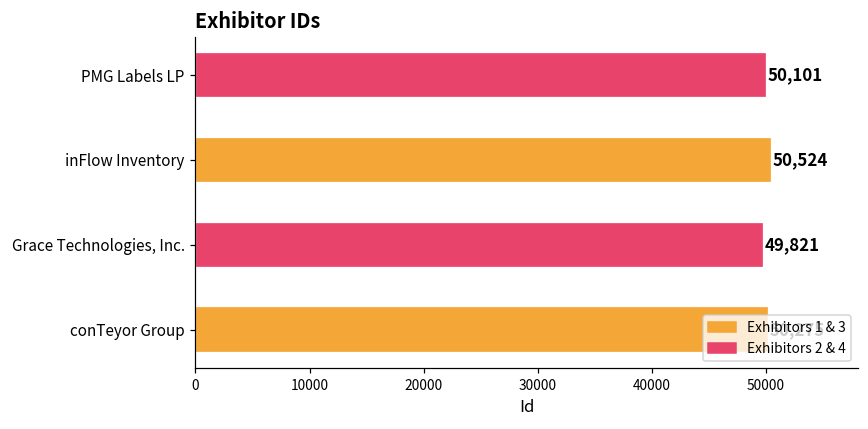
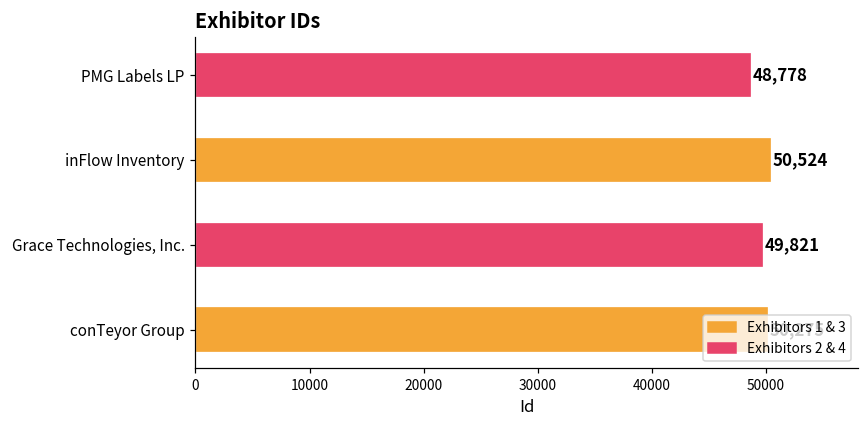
PMG Labels LP: 50,101 -> 48,778
